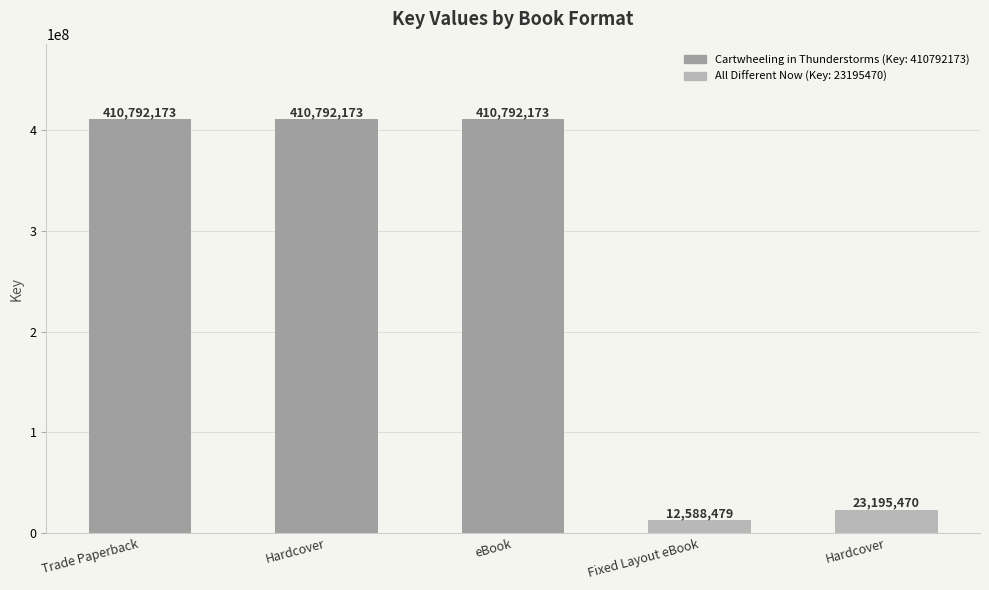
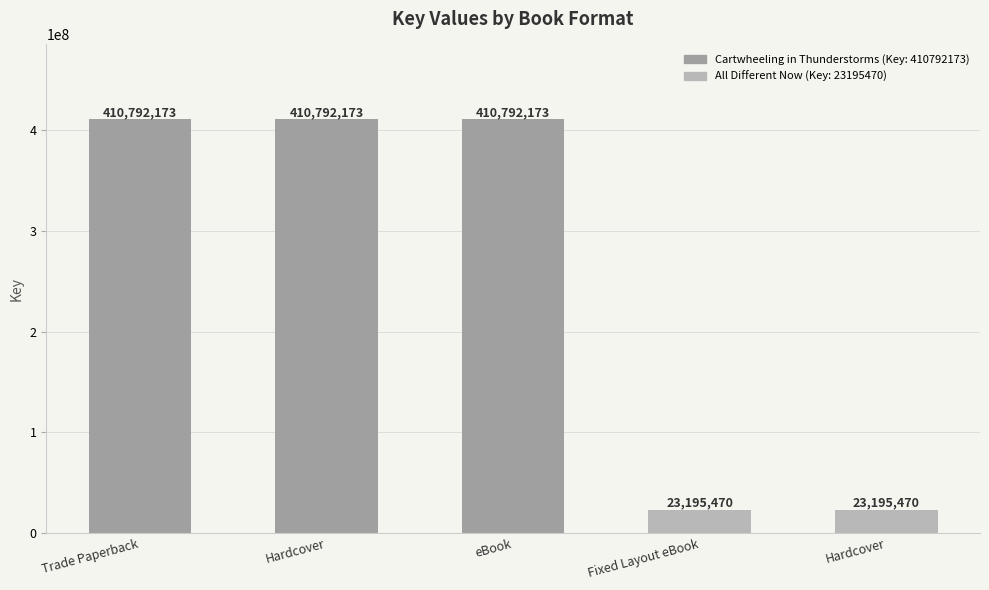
Fixed Layout eBook: 12,588,479 -> 23,195,470
